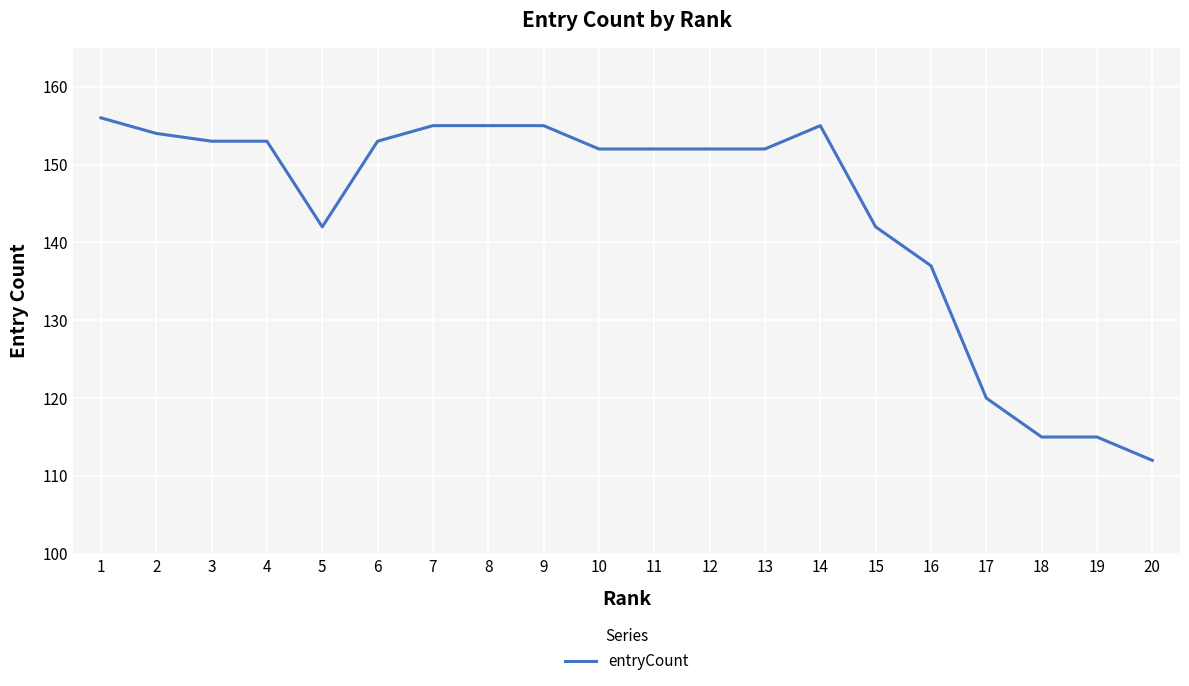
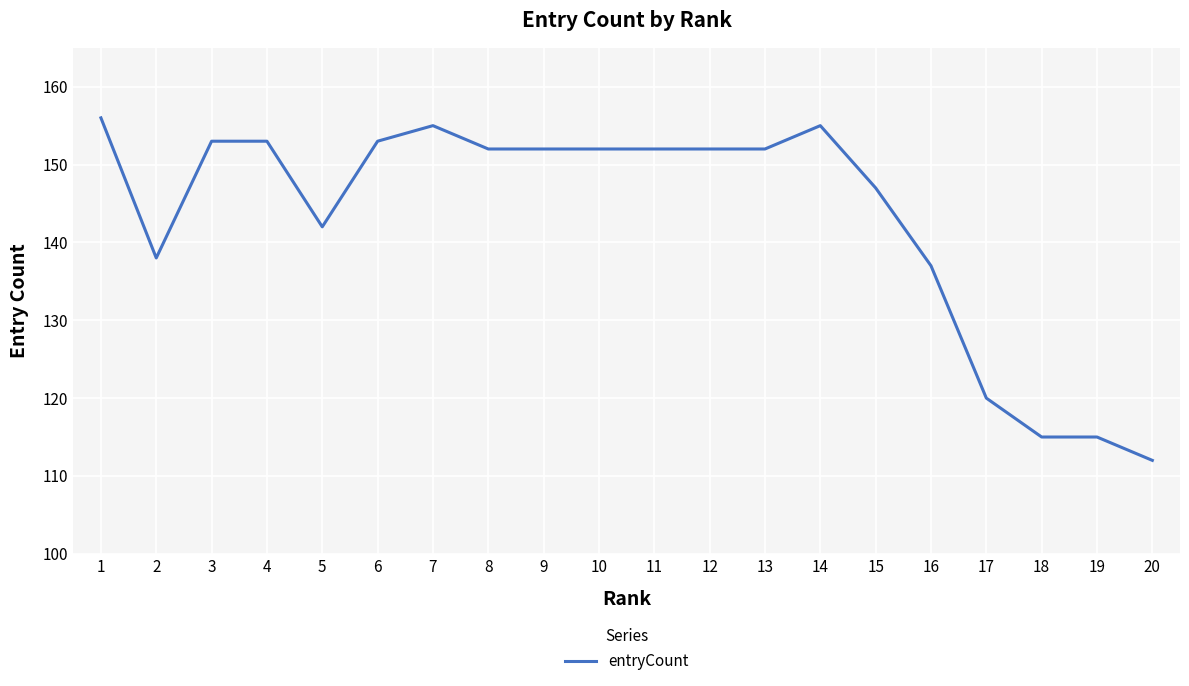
2: 154 -> 138
8: 155 -> 152
9: 155 -> 152
15: 142 -> 147
